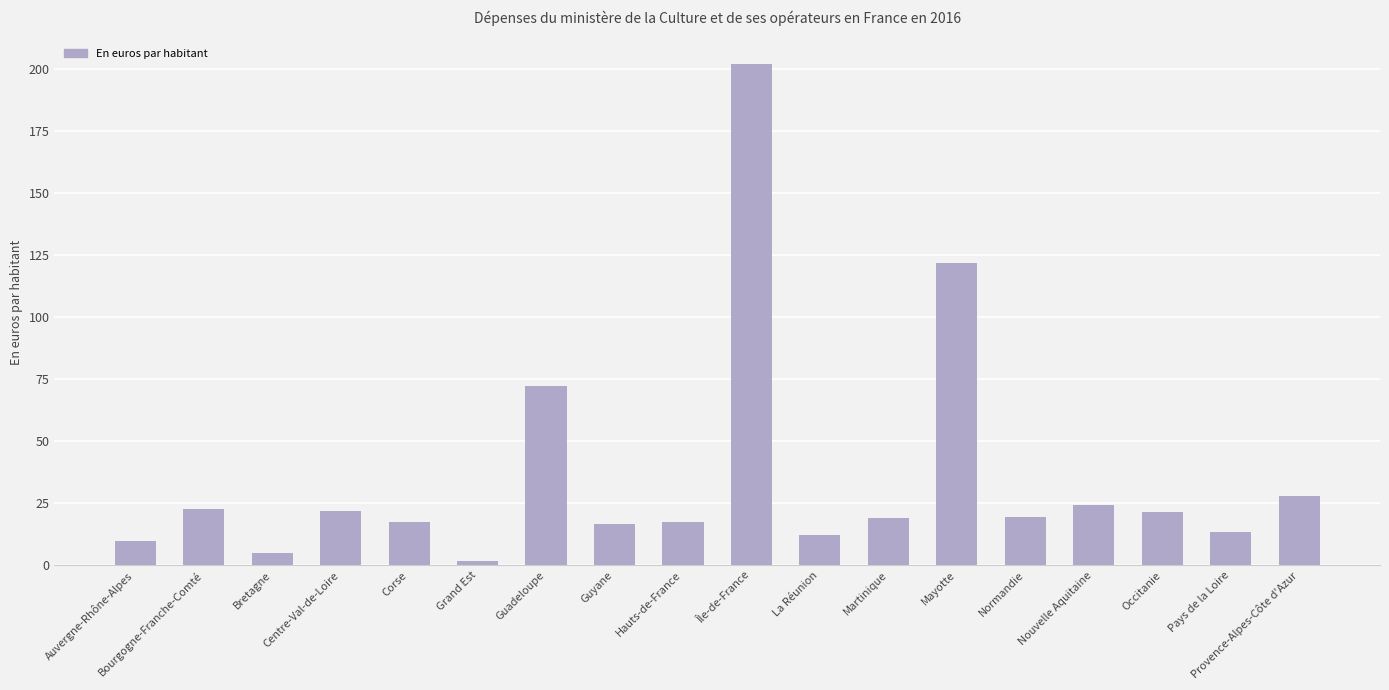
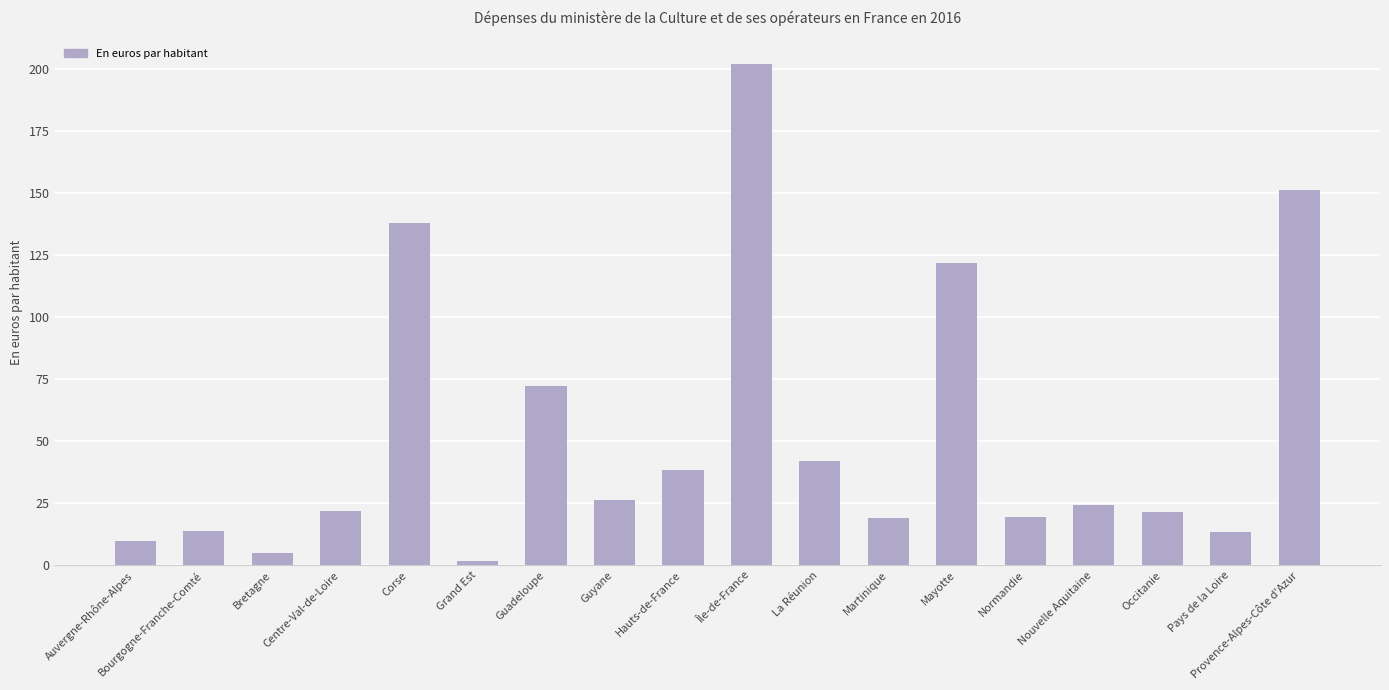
Bourgogne-Franche-Comté: 23 -> 14
Corse: 18 -> 138
Guyane: 17 -> 26
Hauts-de-France: 18 -> 39
La Réunion: 12 -> 42
Provence-Alpes-Côte d'Azur: 28 -> 151
